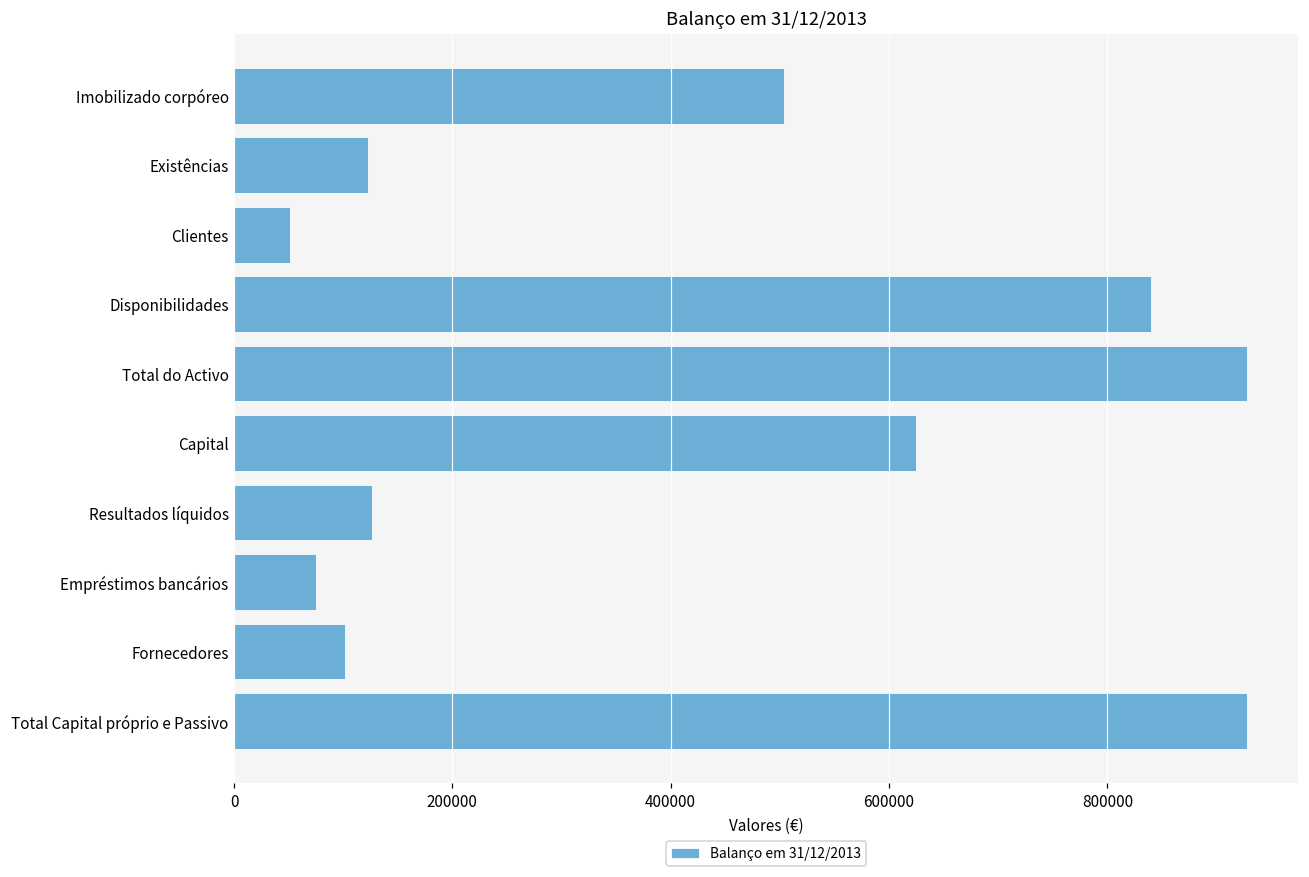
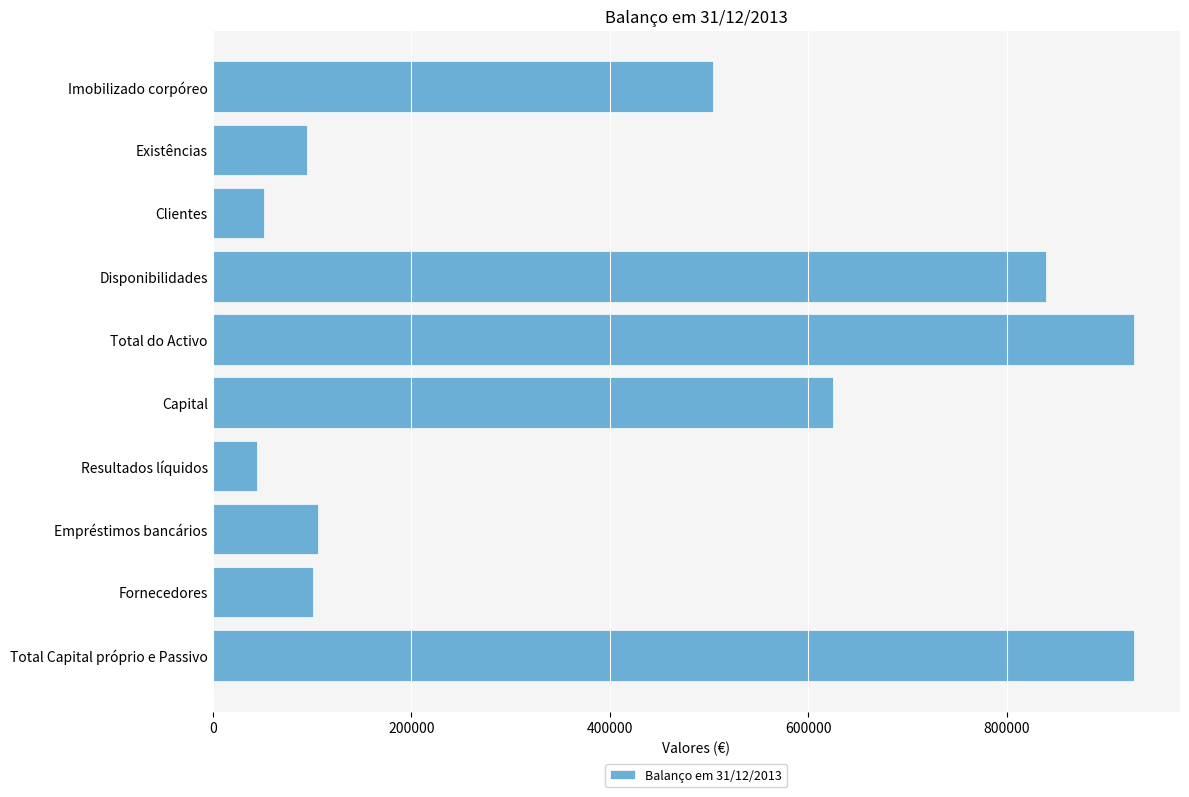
Existências: 120000 -> 90000
Resultados líquidos: 130000 -> 50000
Empréstimos bancários: 80000 -> 110000
